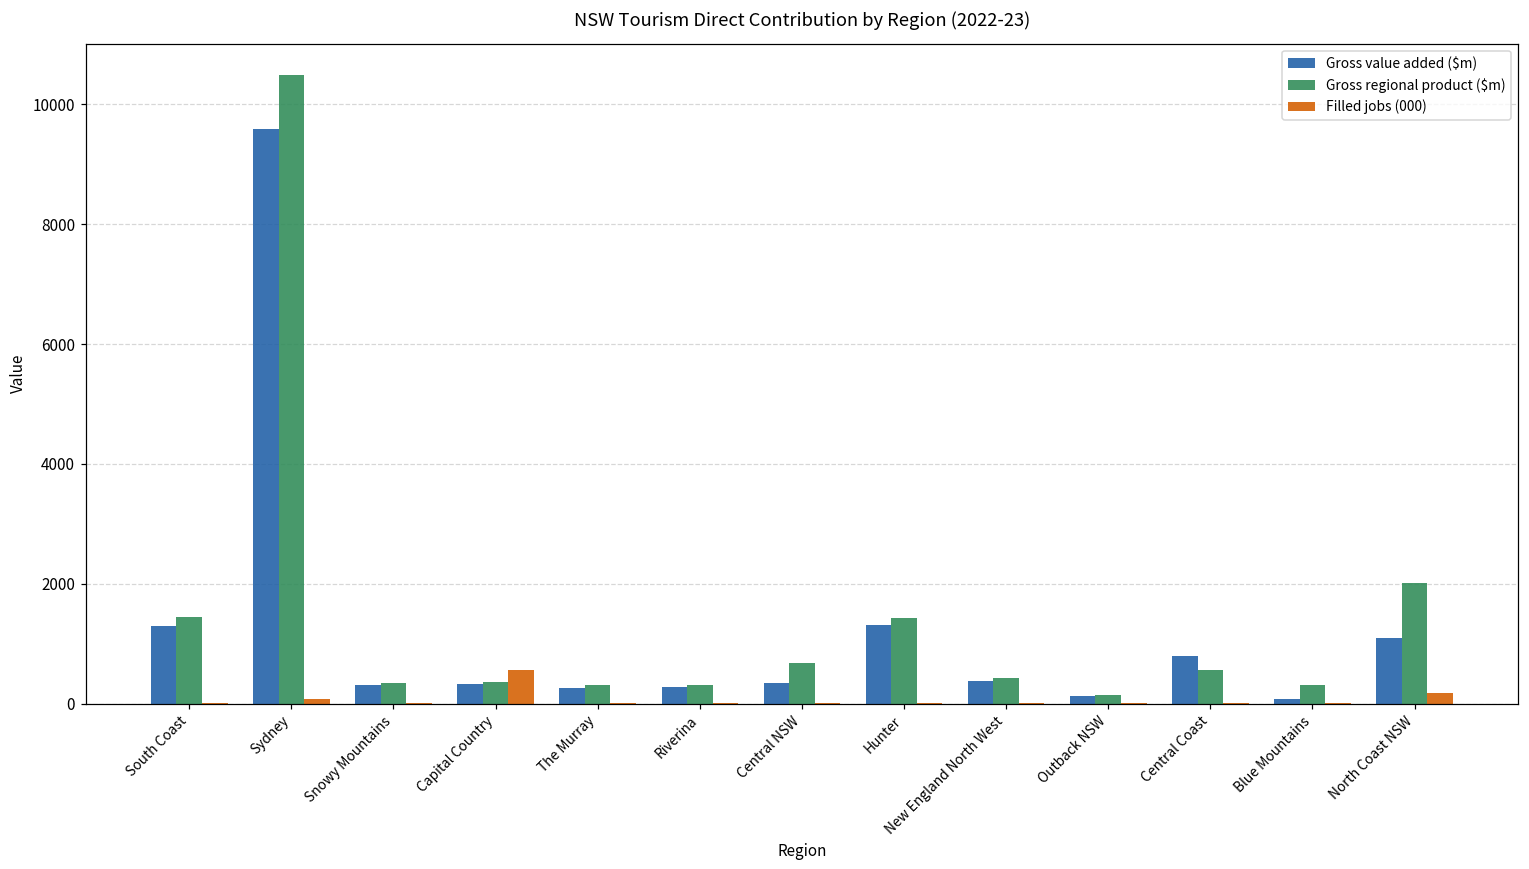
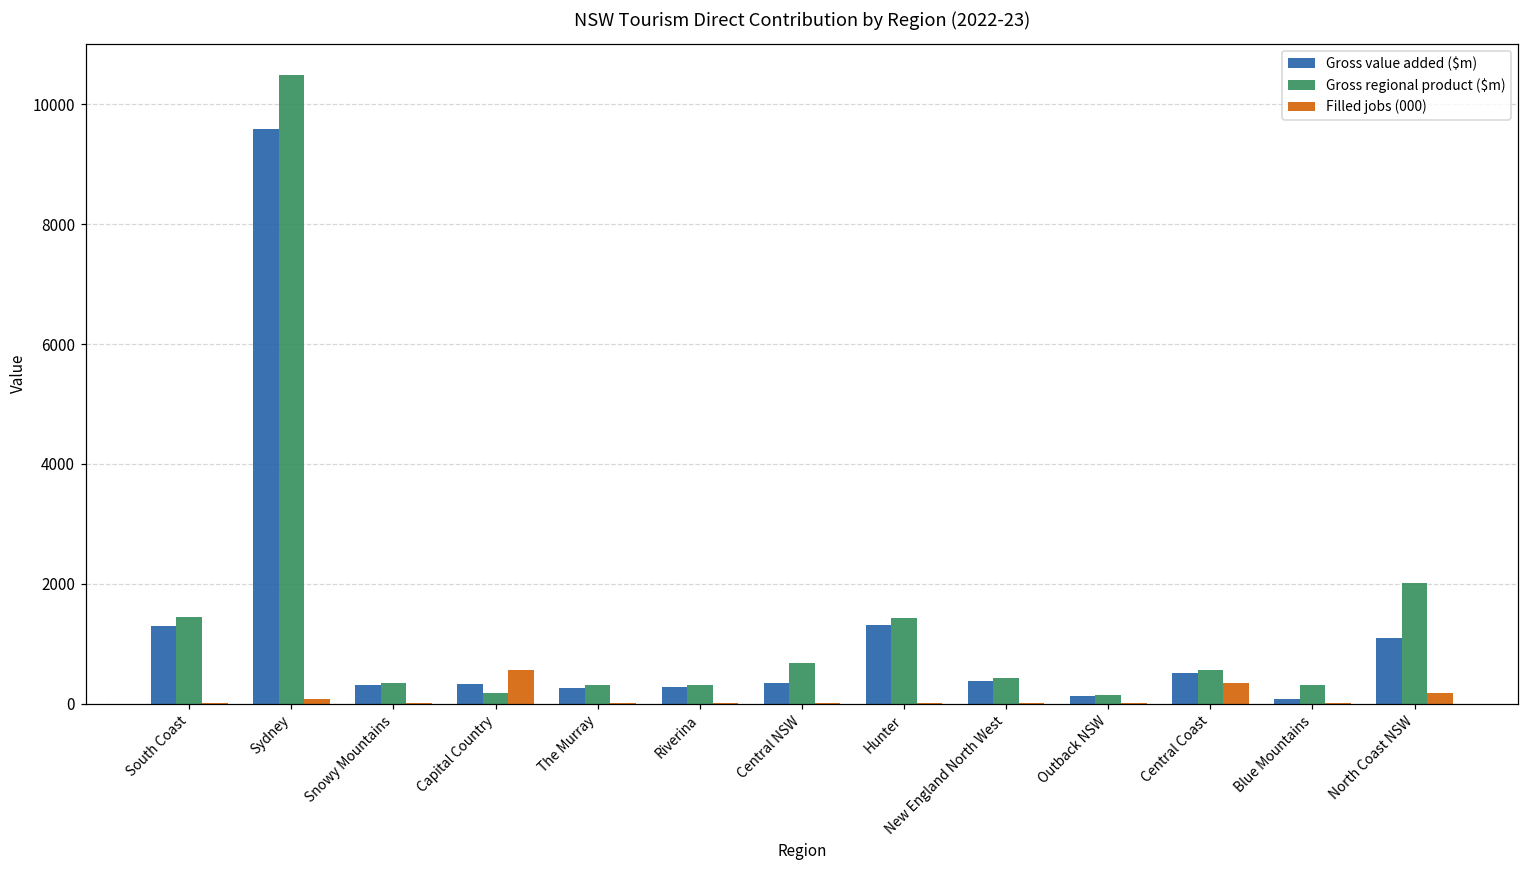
Gross regional product ($m), Capital Country: 400 -> 200
Gross value added ($m), Central Coast: 800 -> 500
Filled jobs (000), Central Coast: 0 -> 300
